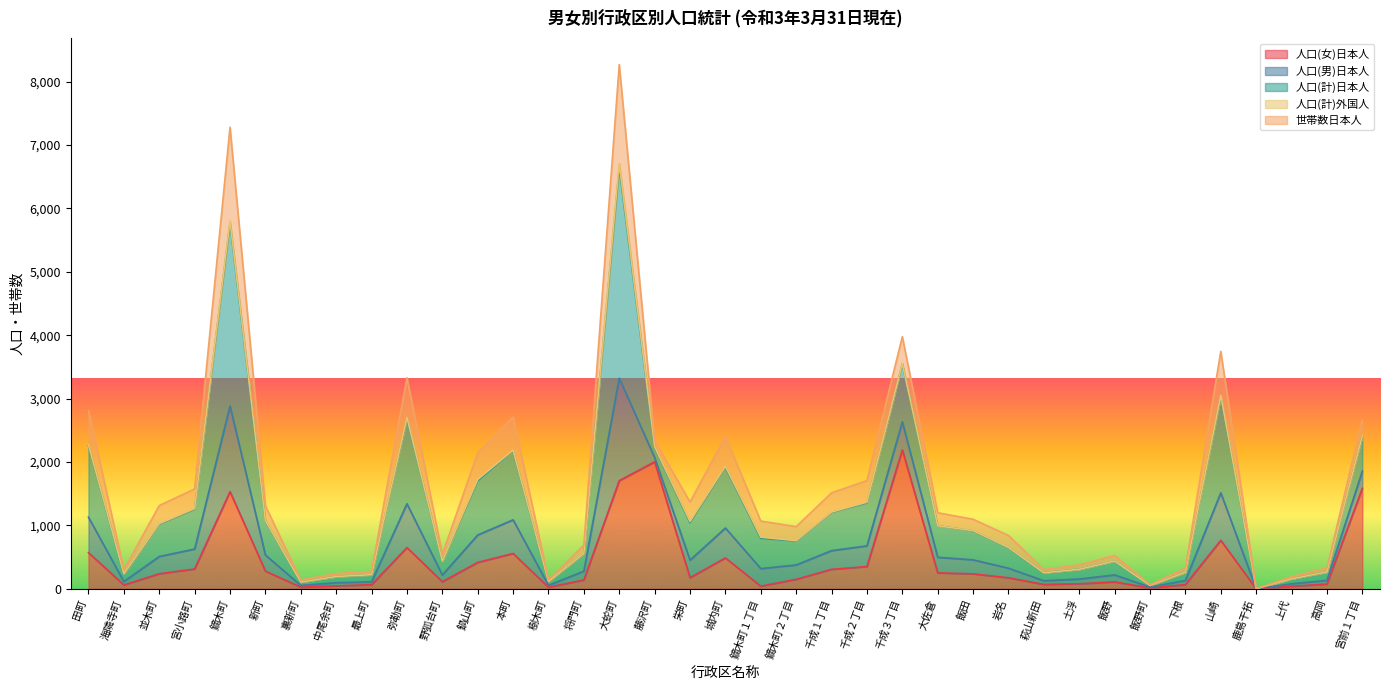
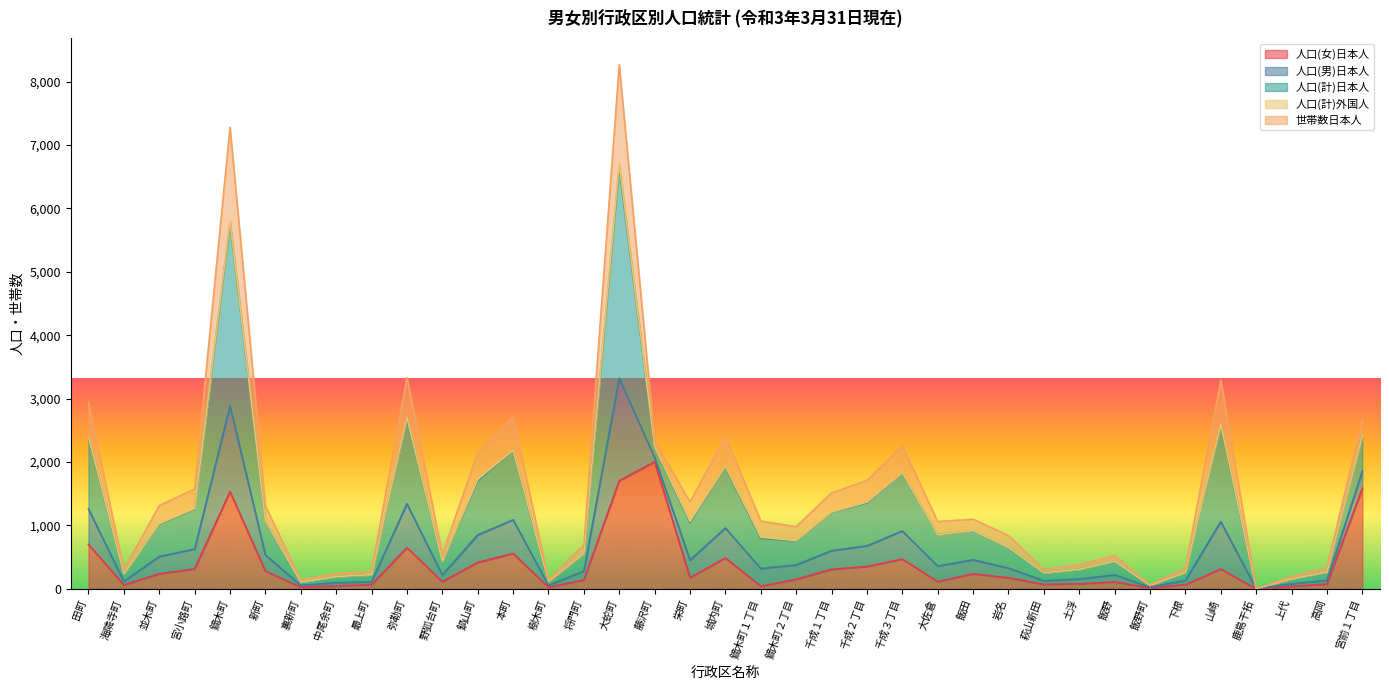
人口(女)日本人, 田町: 600 -> 700
人口(女)日本人, 千成３丁目: 2,200 -> 500
人口(女)日本人, 大佐倉: 300 -> 100
人口(女)日本人, 山崎: 800 -> 300
